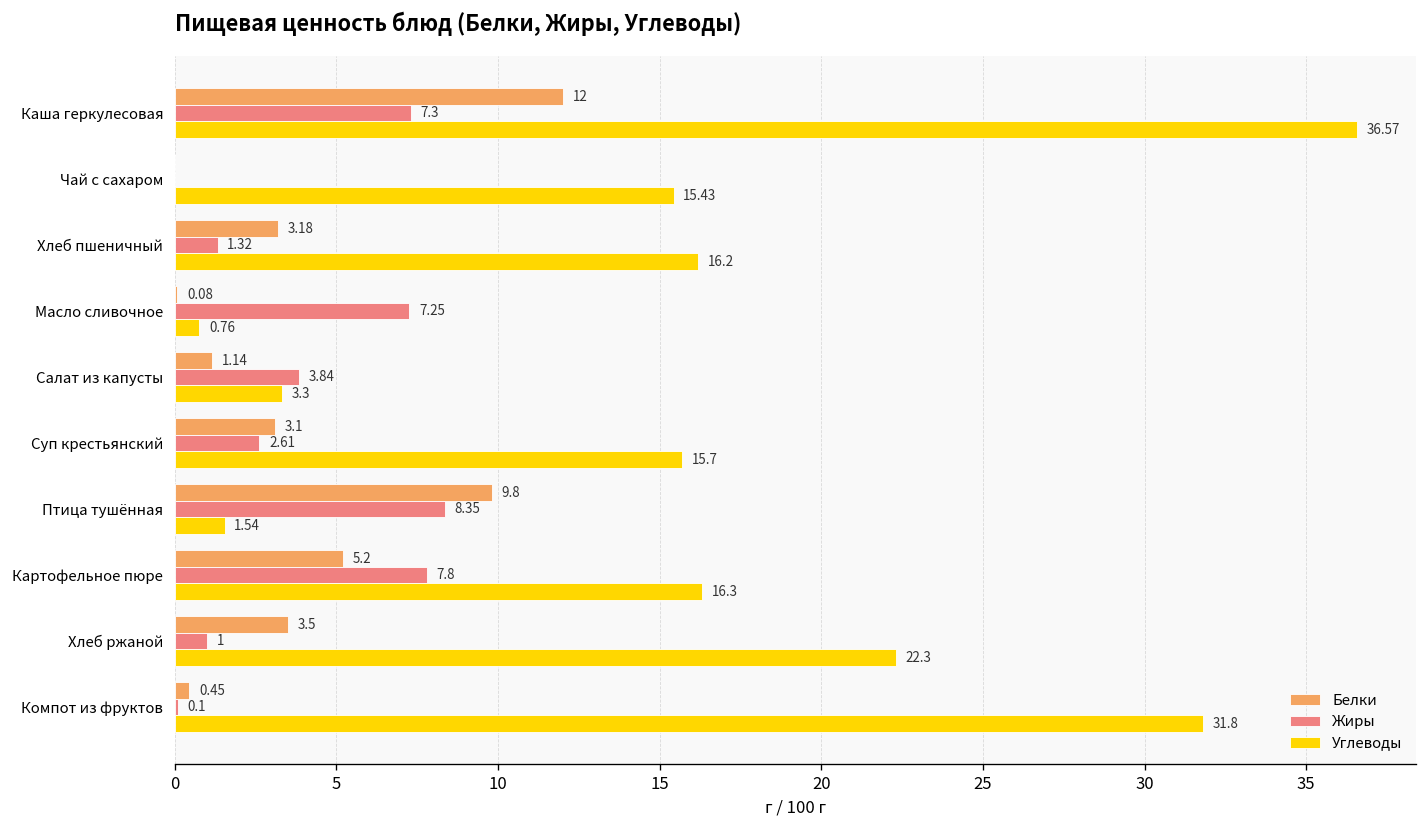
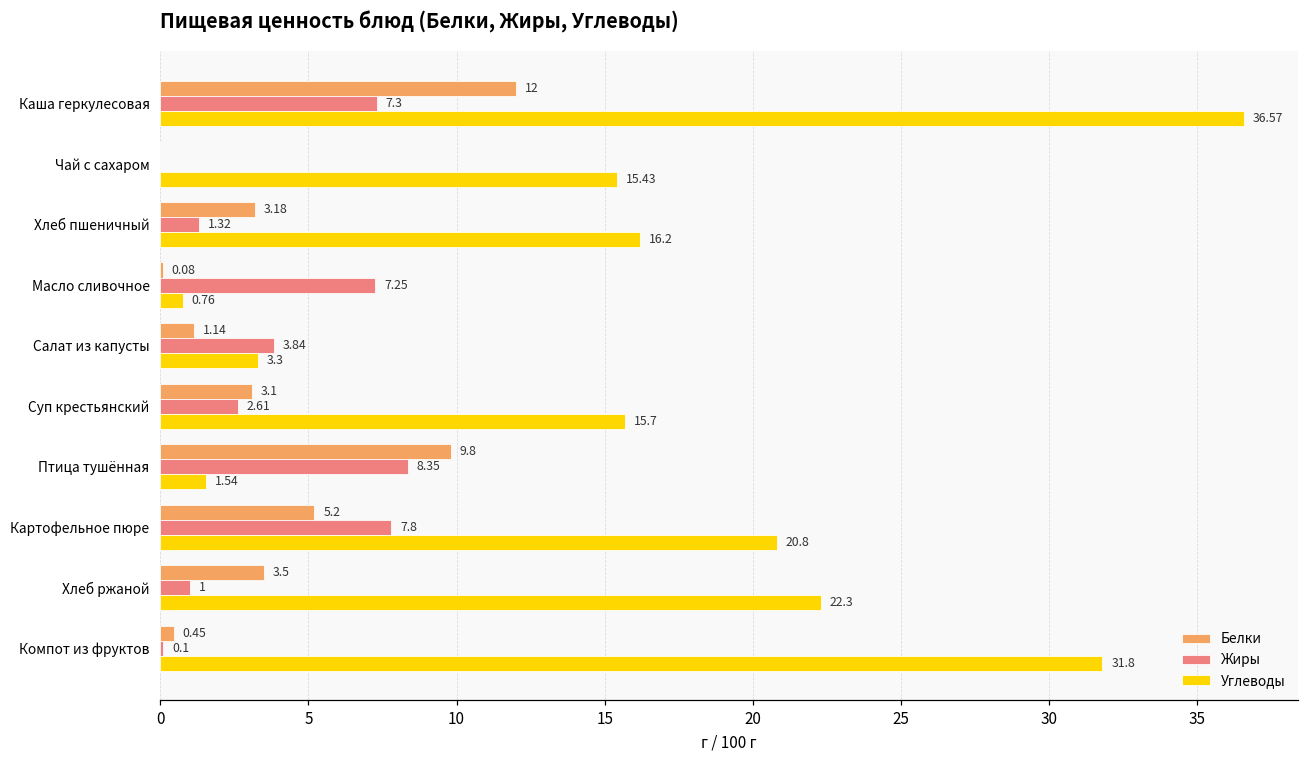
Углеводы, Картофельное пюре: 16.3 -> 20.8
